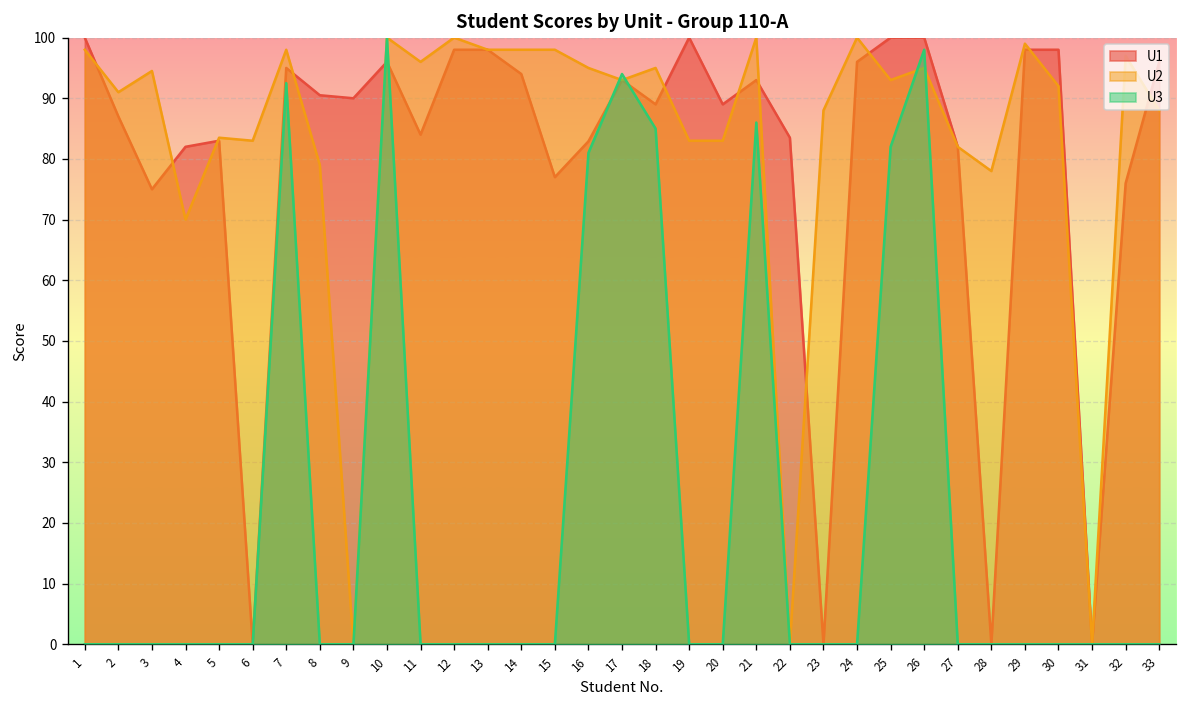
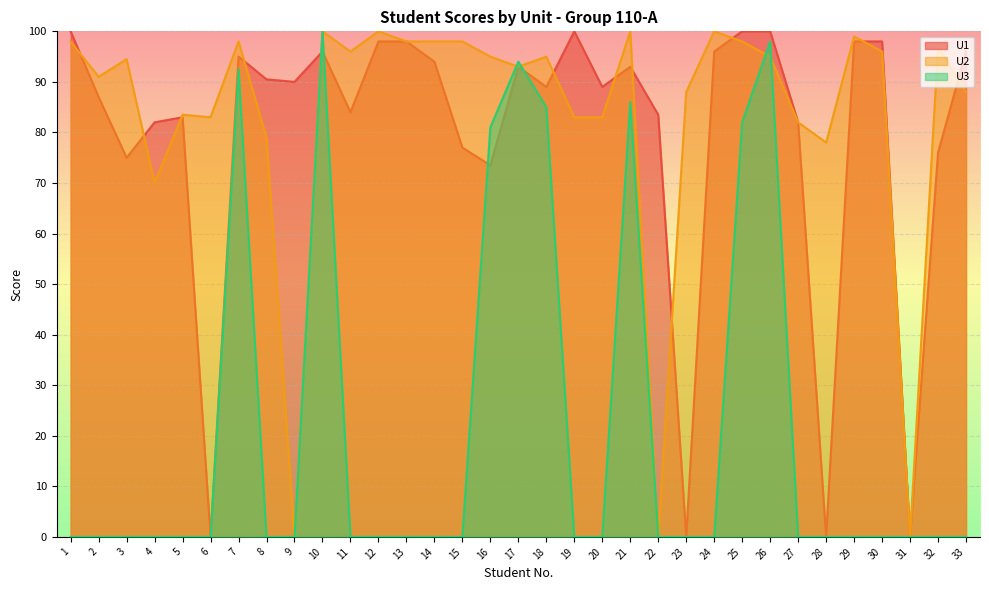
U1, 16: 83 -> 74
U2, 25: 93 -> 98
U2, 30: 92 -> 96
